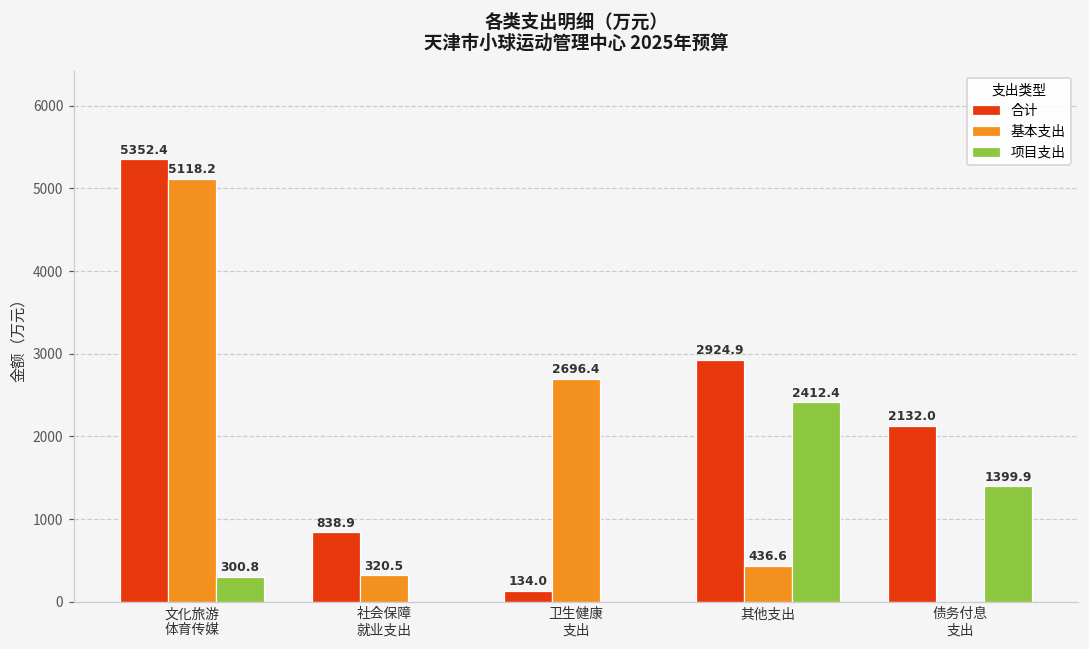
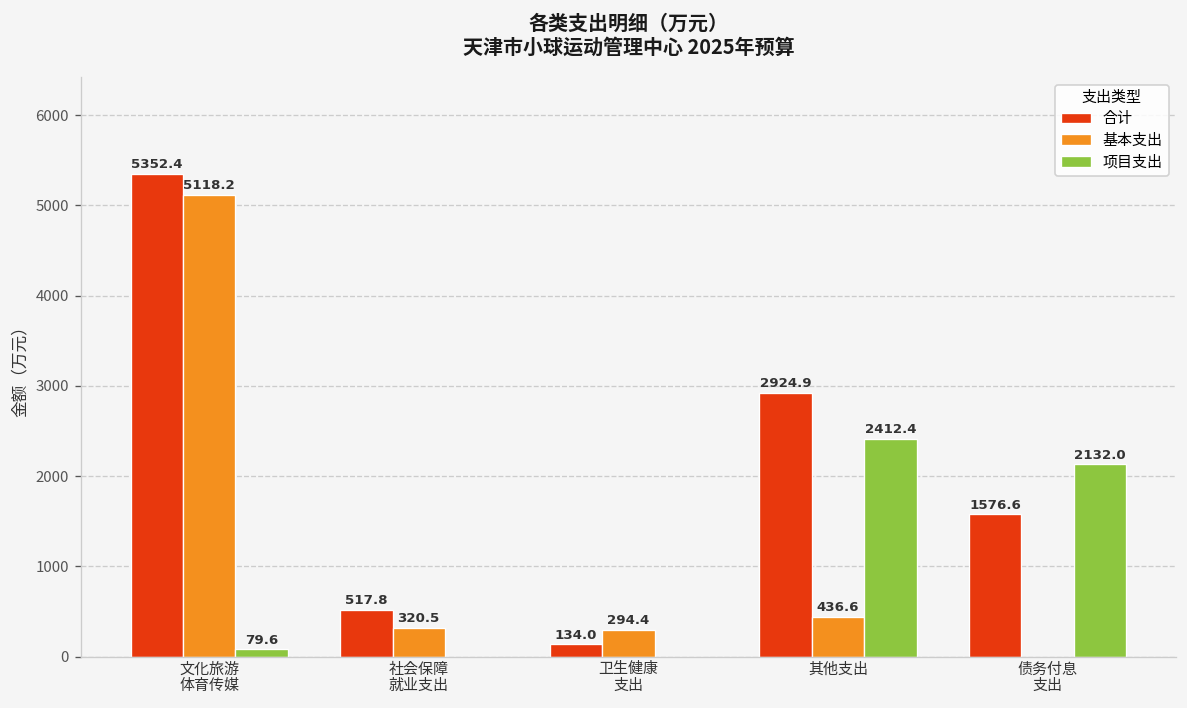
项目支出, 文化旅游 体育传媒: 300.8 -> 79.6
合计, 社会保障 就业支出: 838.9 -> 517.8
基本支出, 卫生健康 支出: 2696.4 -> 294.4
合计, 债务付息 支出: 2132.0 -> 1576.6
项目支出, 债务付息 支出: 1399.9 -> 2132.0
